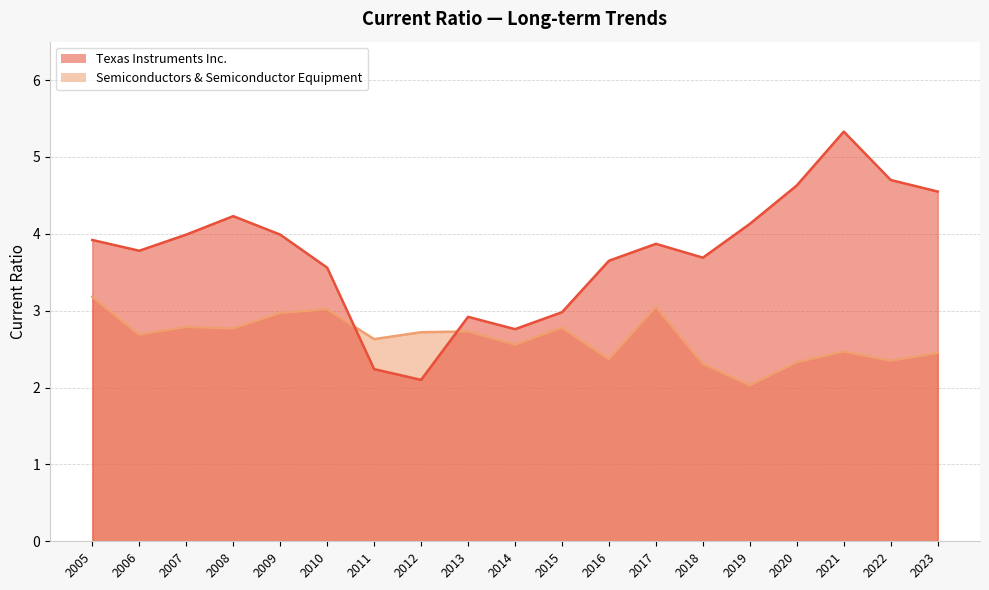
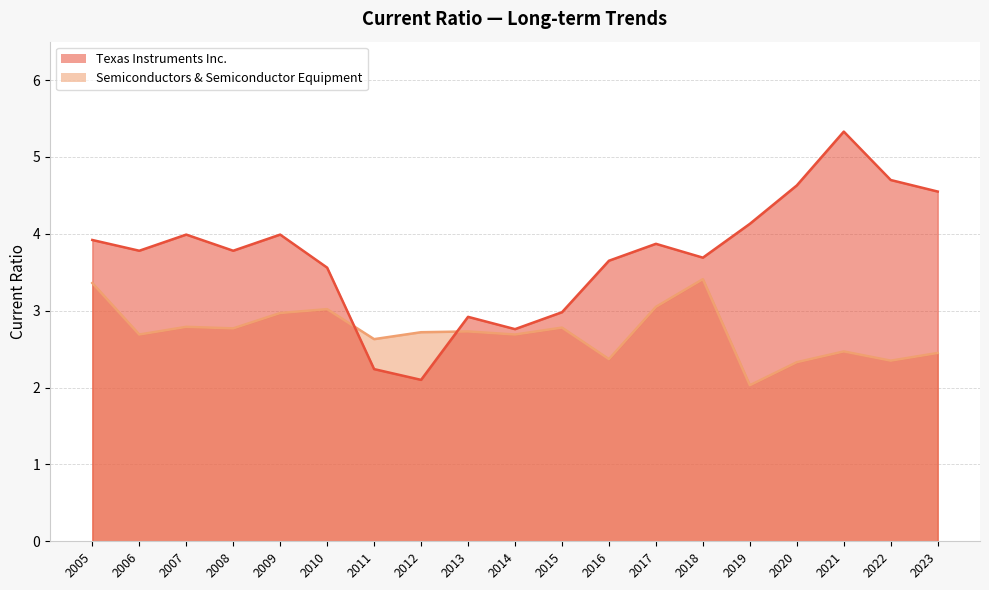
Semiconductors & Semiconductor Equipment, 2005: 3.2 -> 3.4
Texas Instruments Inc., 2008: 4.2 -> 3.8
Semiconductors & Semiconductor Equipment, 2014: 2.6 -> 2.7
Semiconductors & Semiconductor Equipment, 2018: 2.3 -> 3.4
